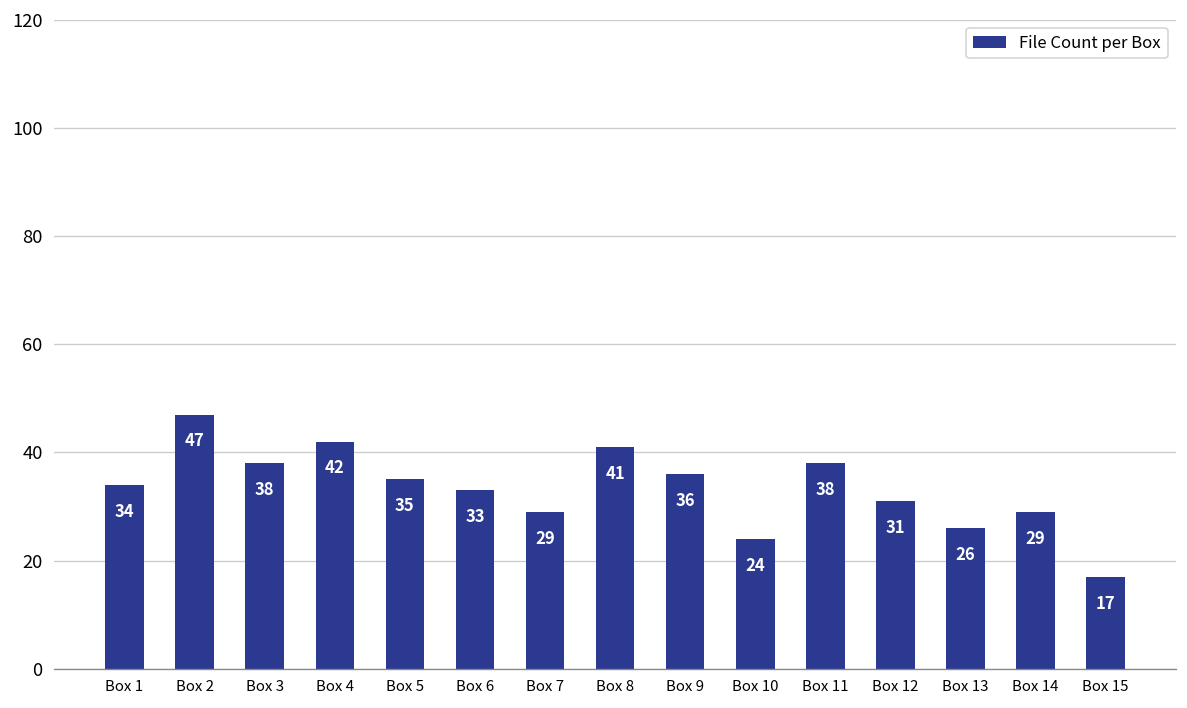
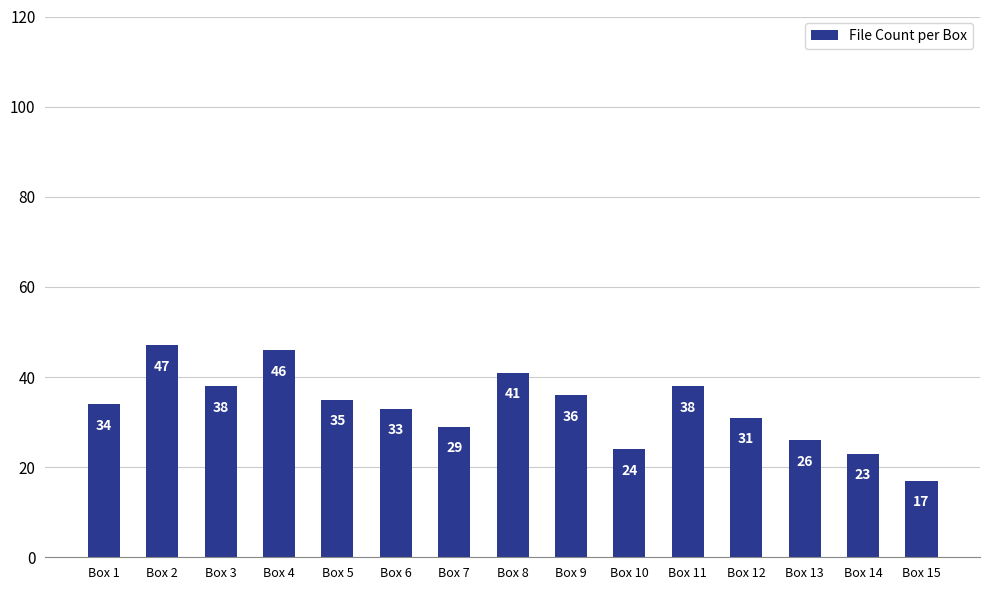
Box 4: 42 -> 46
Box 14: 29 -> 23
